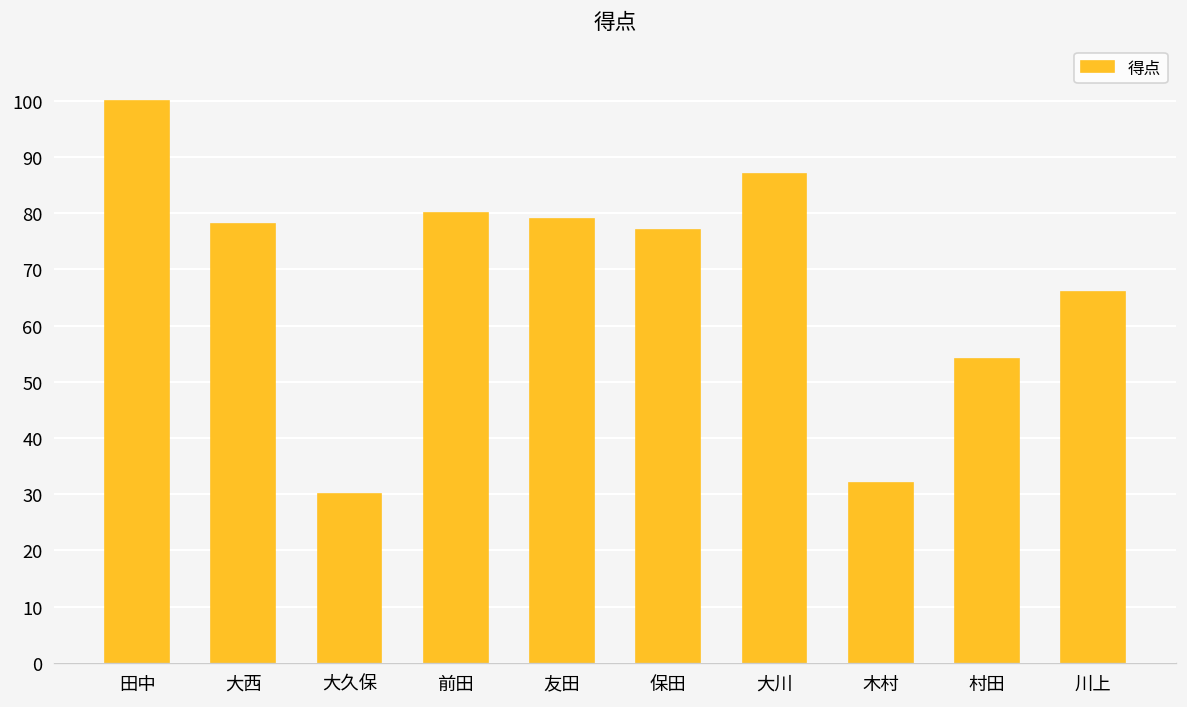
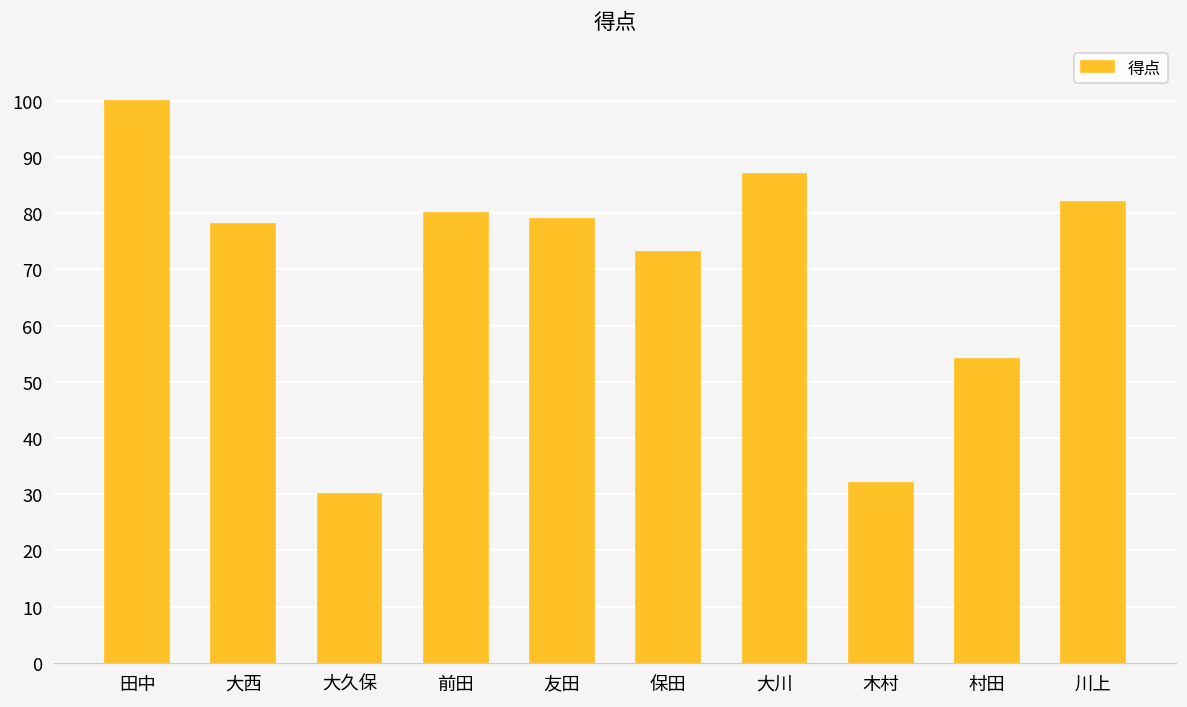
保田: 77 -> 73
川上: 66 -> 82
